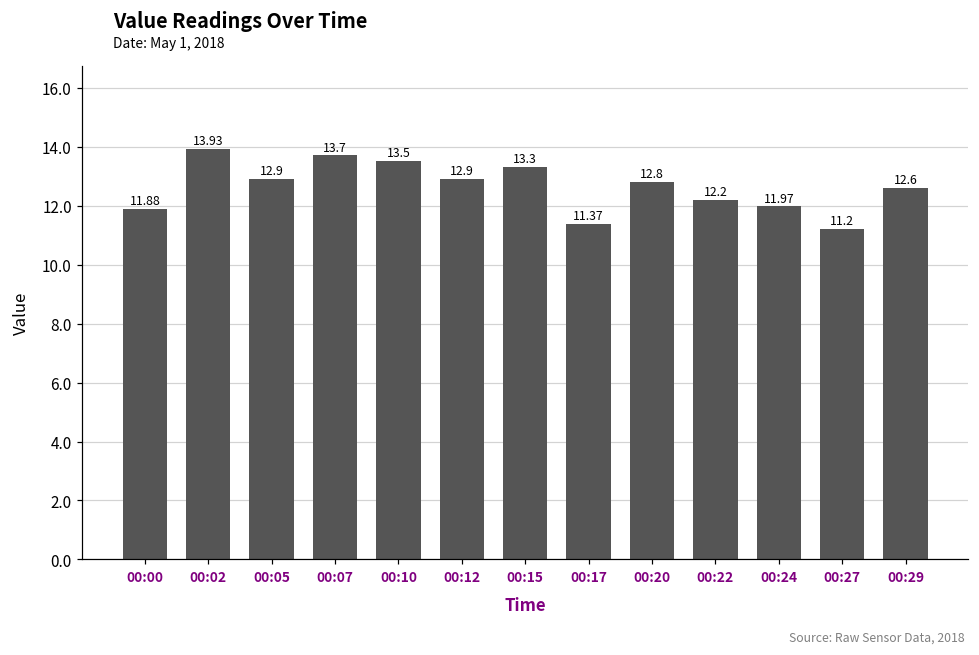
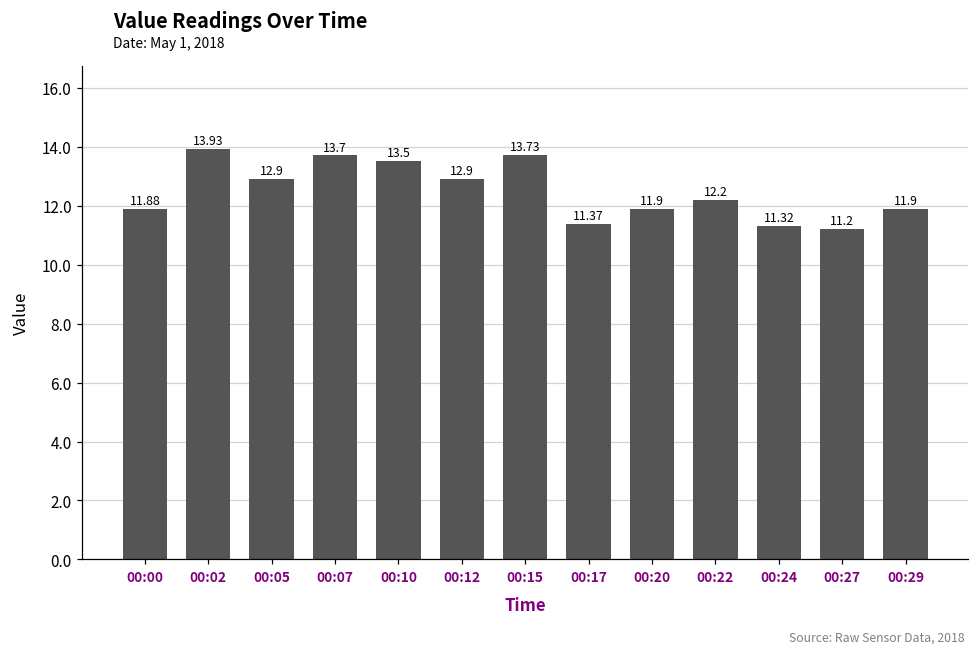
00:15: 13.3 -> 13.73
00:20: 12.8 -> 11.9
00:24: 11.97 -> 11.32
00:29: 12.6 -> 11.9
